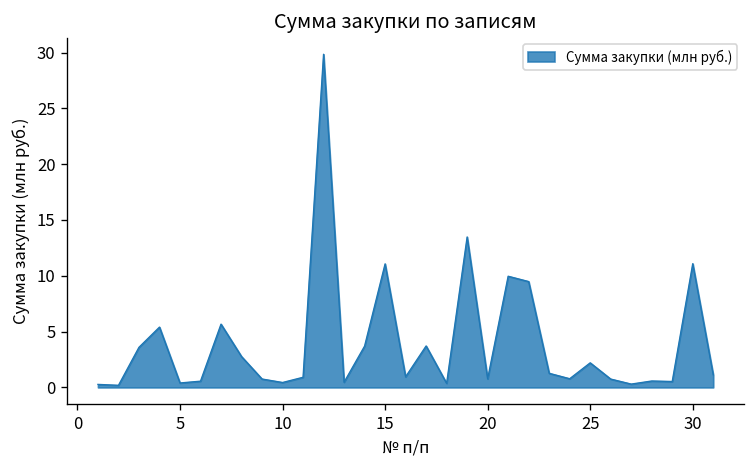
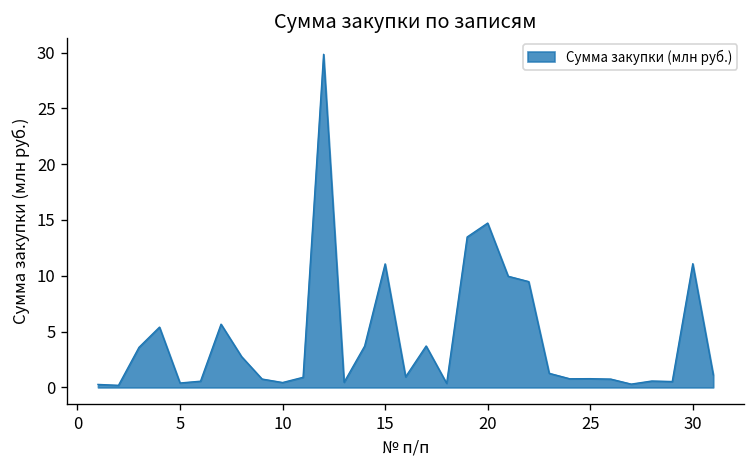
20: 1 -> 15
25: 2 -> 1
